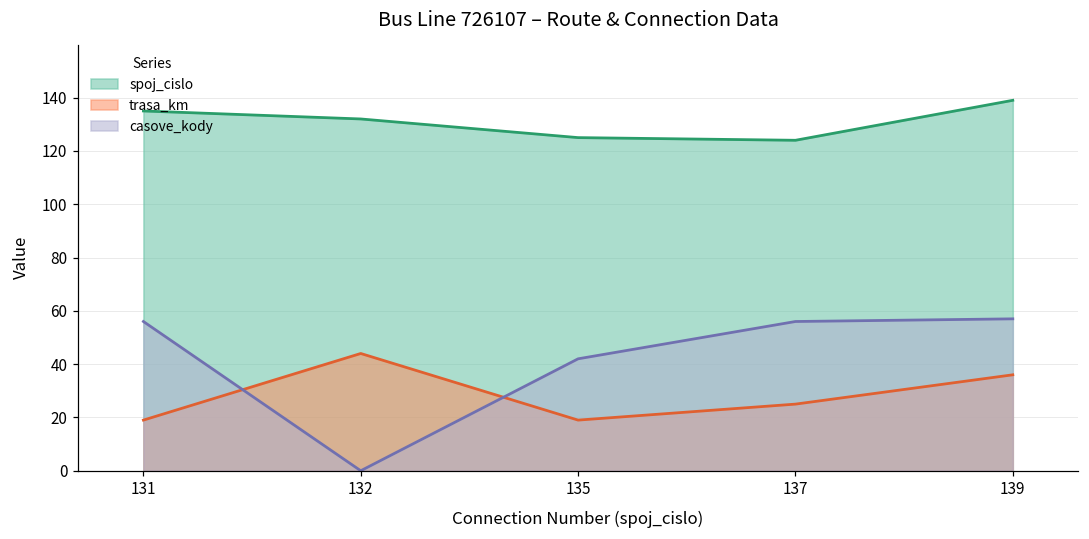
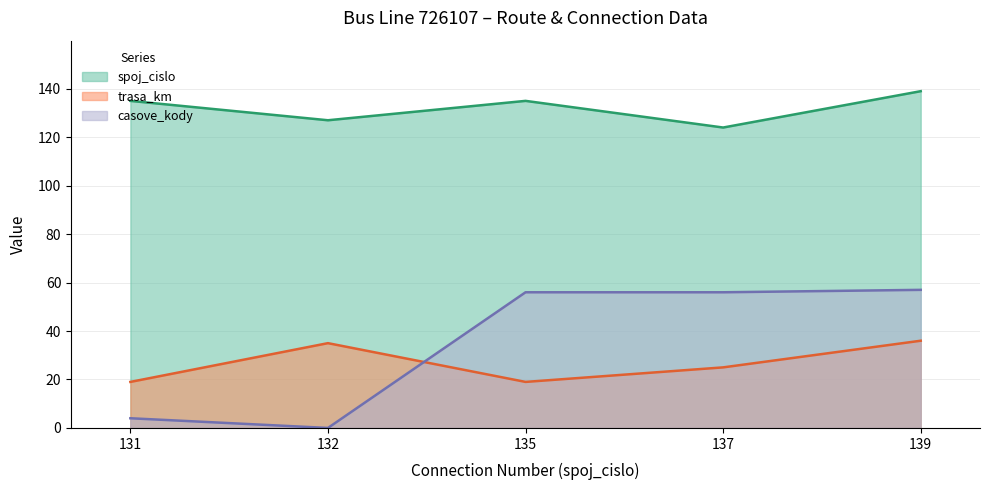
casove_kody, 131: 56 -> 4
spoj_cislo, 132: 132 -> 127
trasa_km, 132: 44 -> 35
spoj_cislo, 135: 125 -> 135
casove_kody, 135: 42 -> 56
